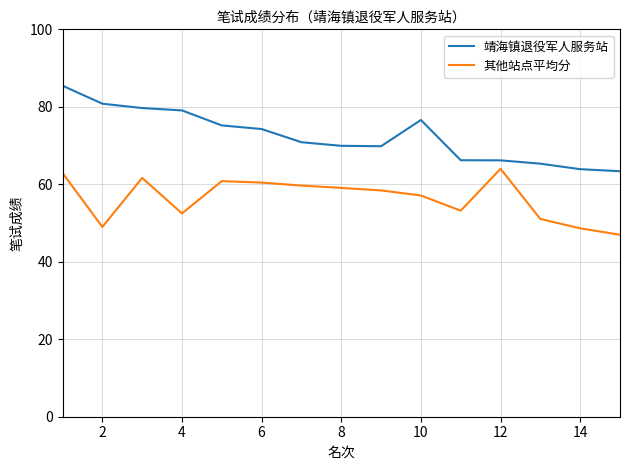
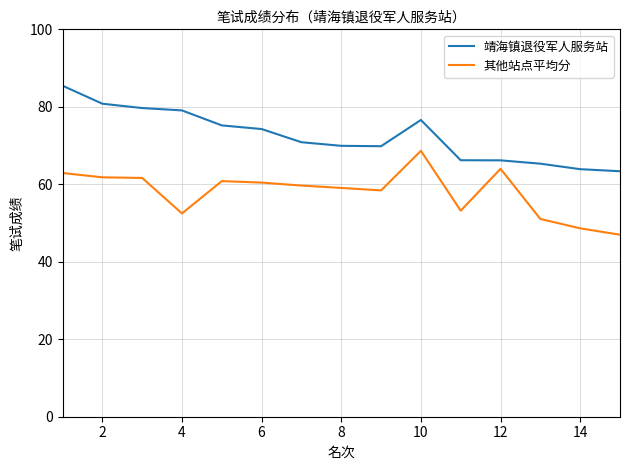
其他站点平均分, 2: 49 -> 62
其他站点平均分, 10: 57 -> 69
